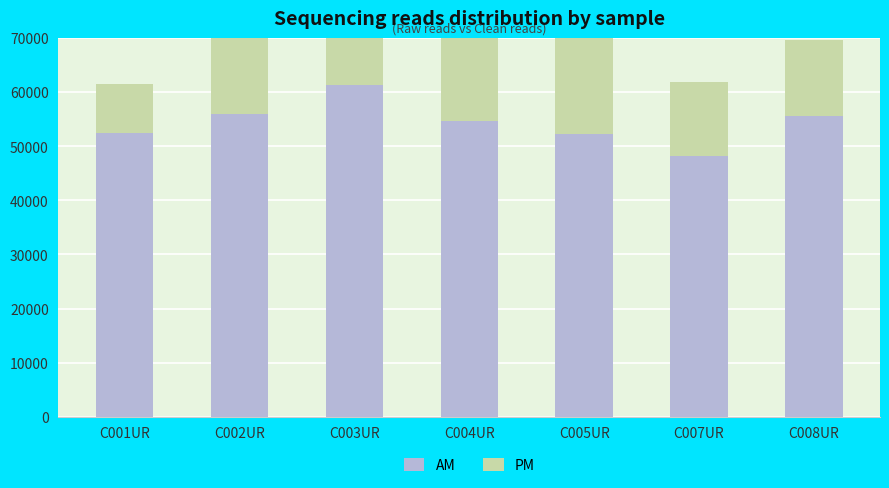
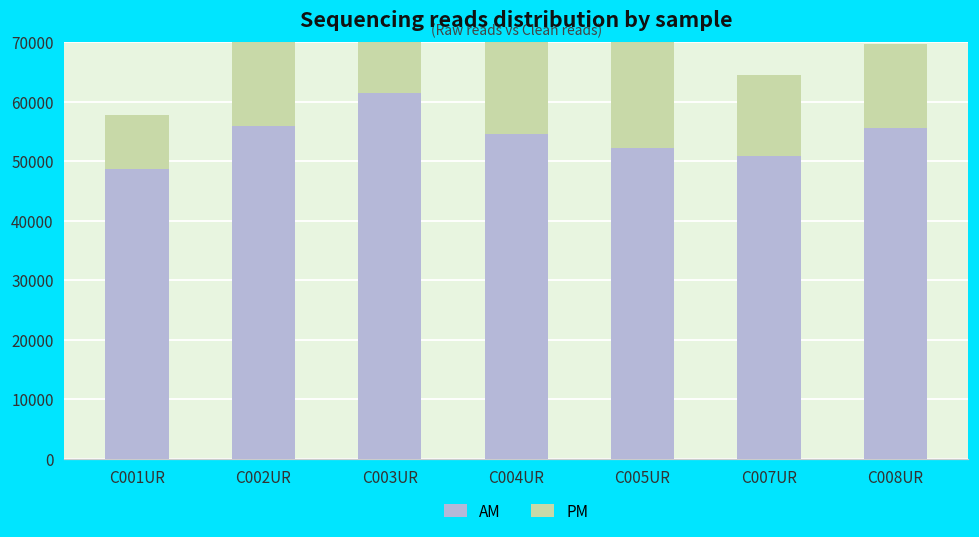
AM, C001UR: 53000 -> 49000
AM, C007UR: 48000 -> 51000
